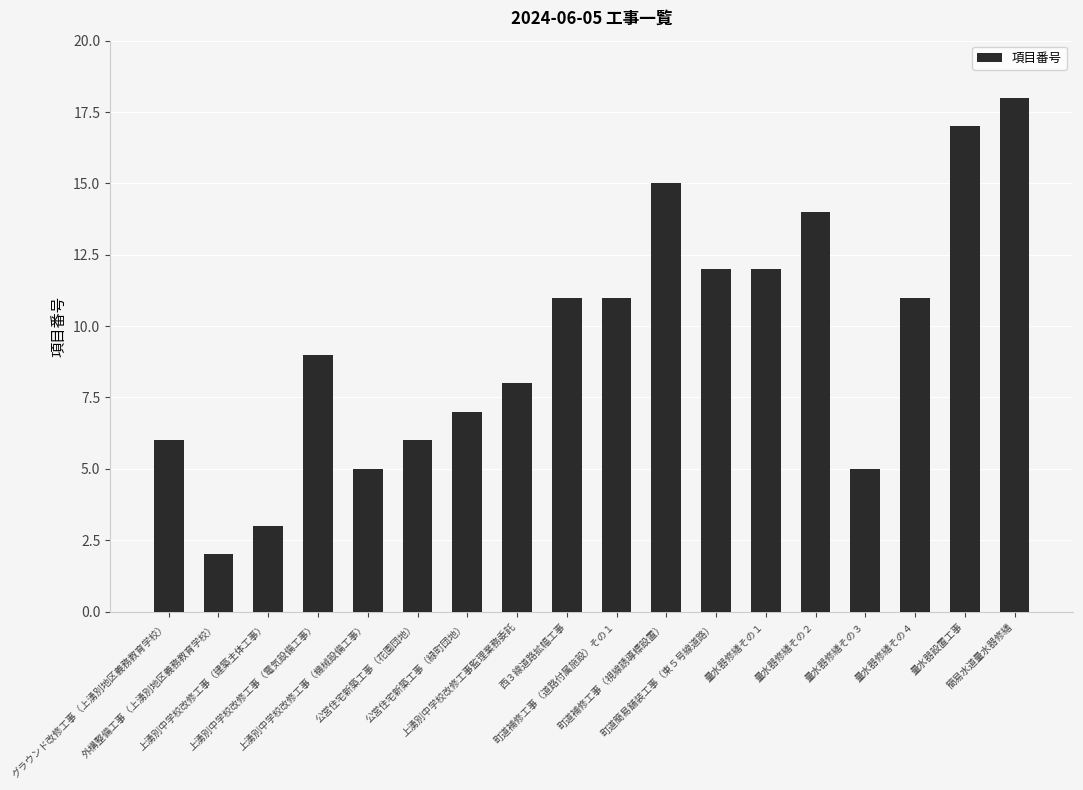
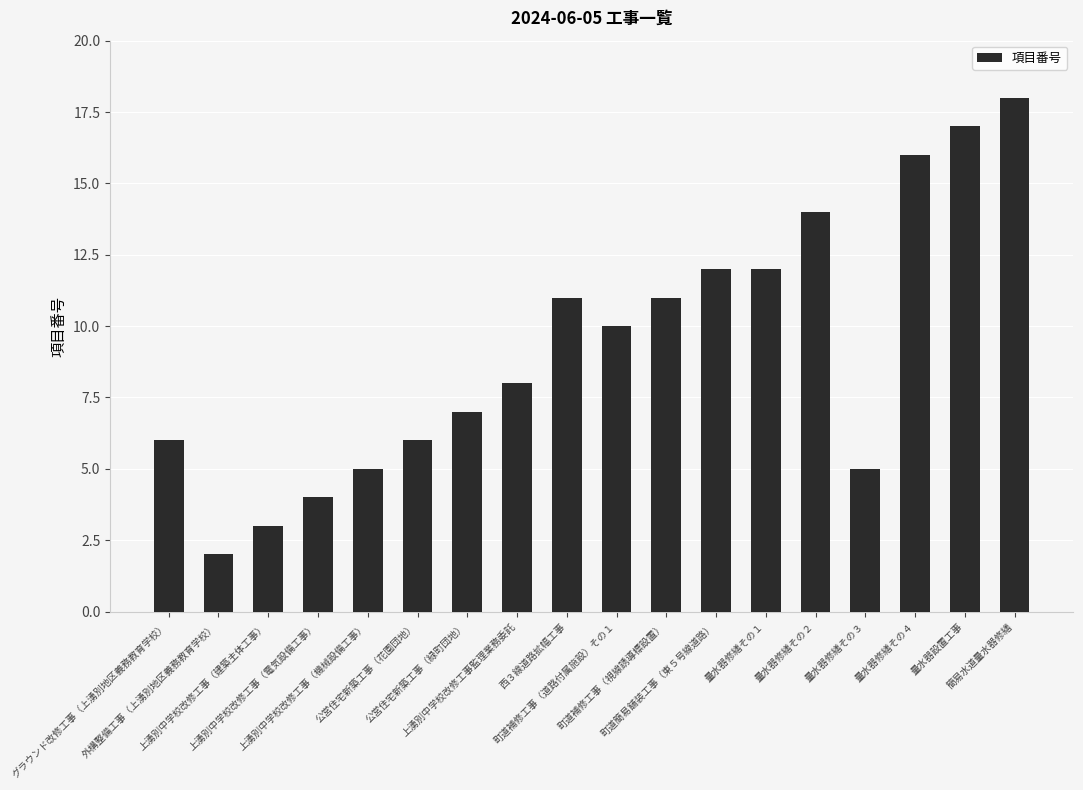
上湧別中学校改修工事（電気設備工事）: 9 -> 4
町道補修工事（道路付属施設）その１: 11 -> 10
町道補修工事（視線誘導標設置）: 15 -> 11
量水器修繕その４: 11 -> 16
